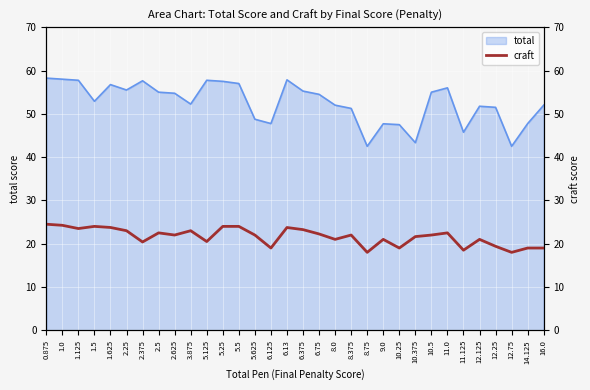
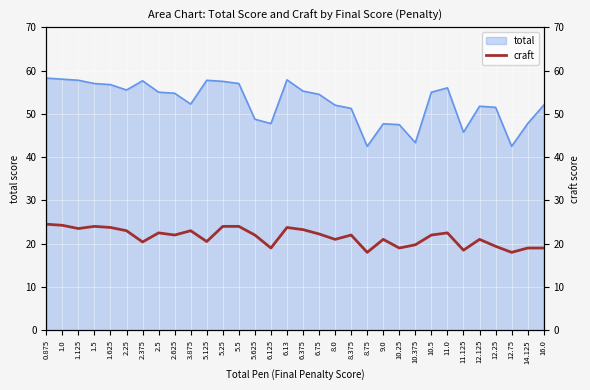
total, 1.5: 53 -> 57
craft, 10.375: 22 -> 20
